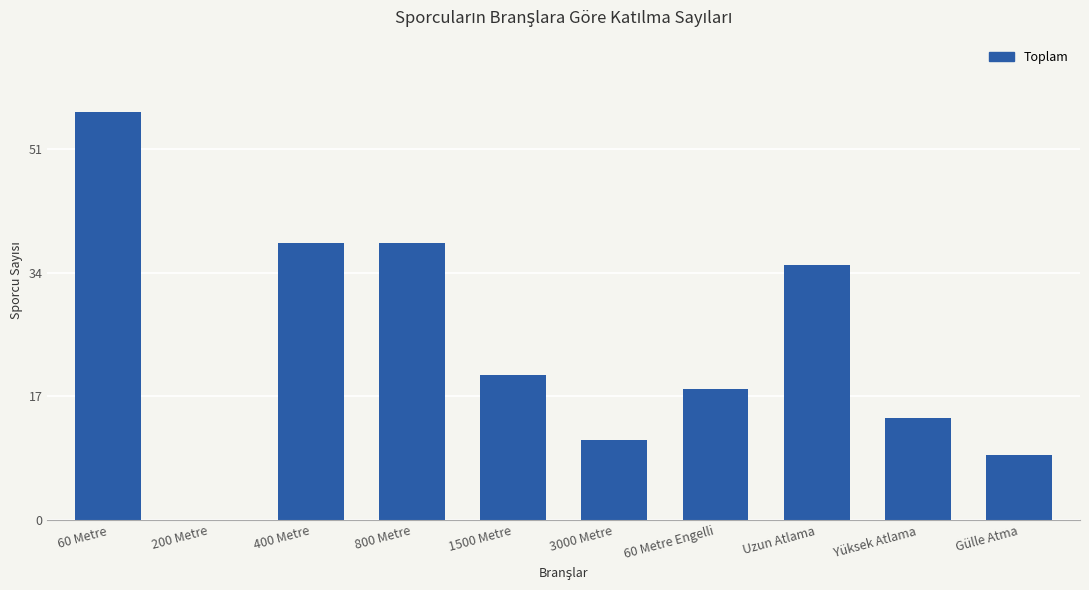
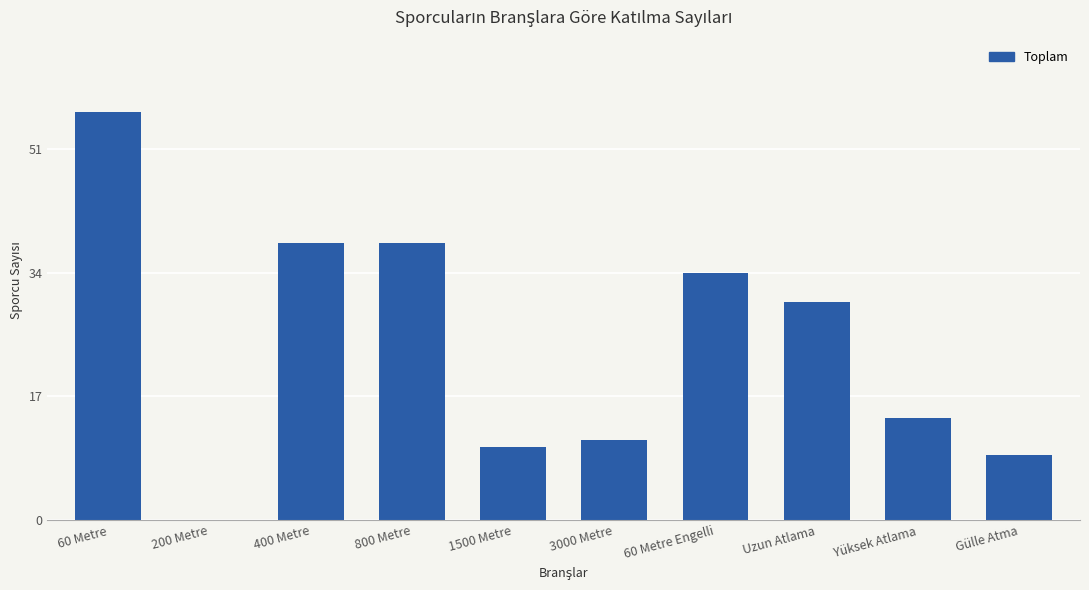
1500 Metre: 20 -> 10
60 Metre Engelli: 18 -> 34
Uzun Atlama: 35 -> 30
